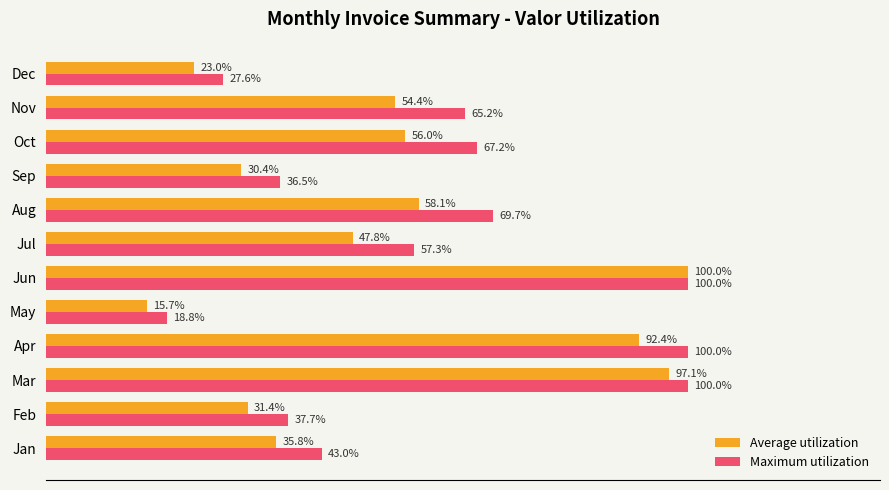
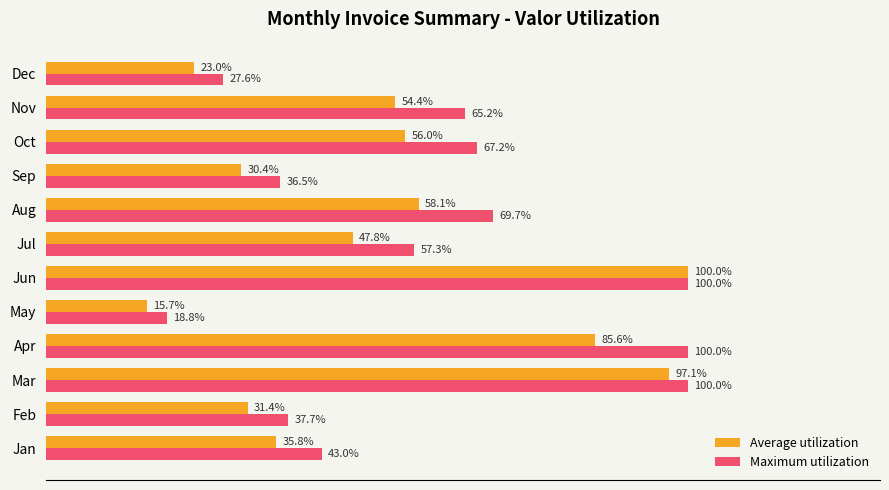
Average utilization, Apr: 92.4% -> 85.6%
